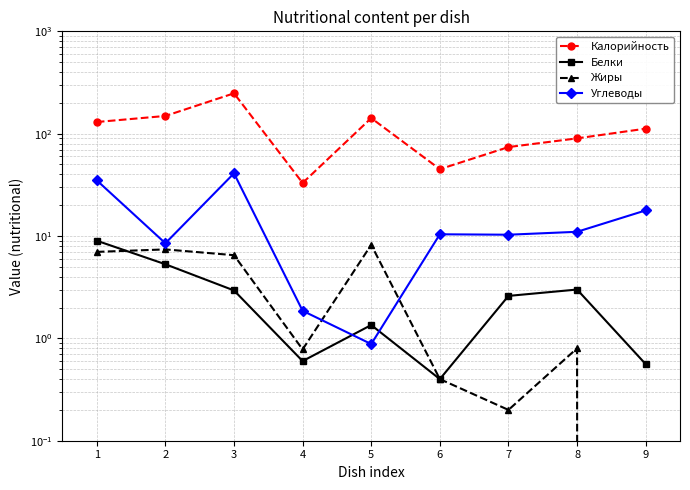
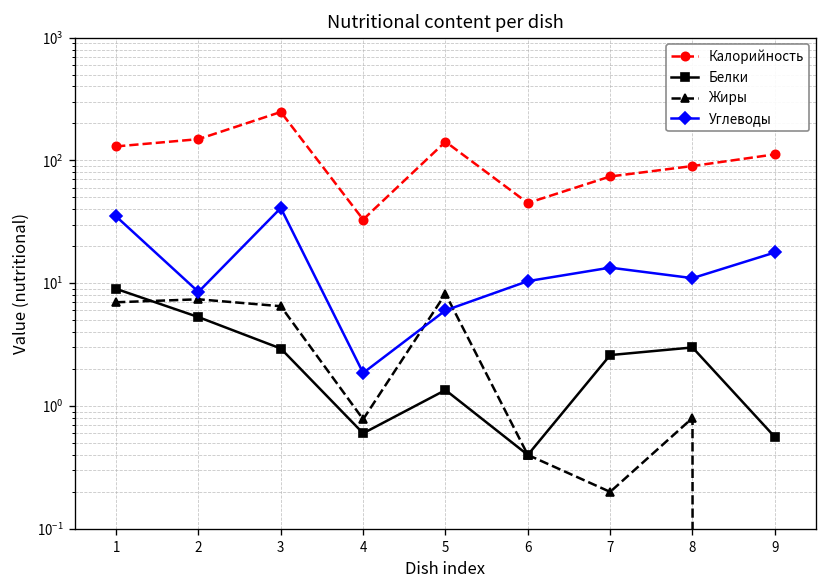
Углеводы, 5: 0.9 -> 6
Углеводы, 7: 10 -> 13
